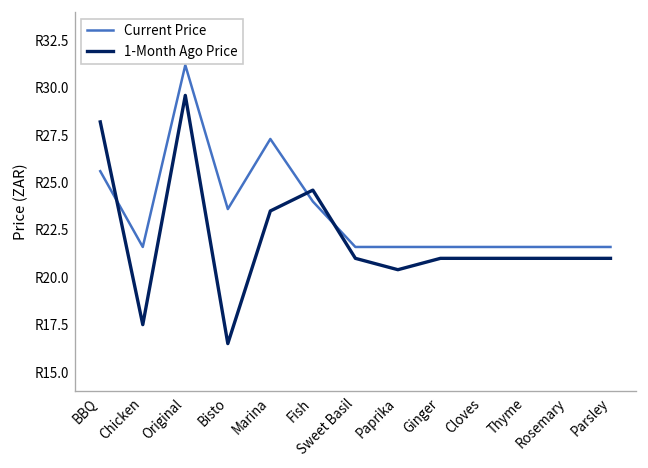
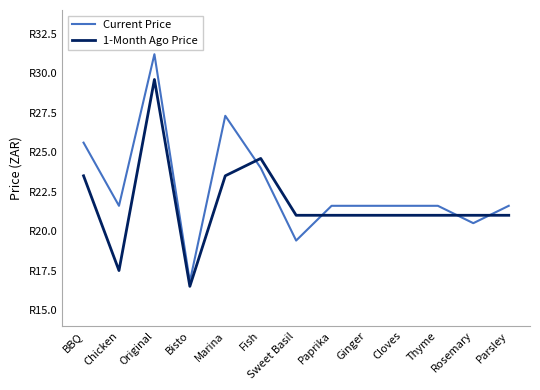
1-Month Ago Price, BBQ: R28.2 -> R23.5
Current Price, Bisto: R23.6 -> R16.8
Current Price, Sweet Basil: R21.6 -> R19.4
1-Month Ago Price, Paprika: R20.4 -> R21.0
Current Price, Rosemary: R21.6 -> R20.5
